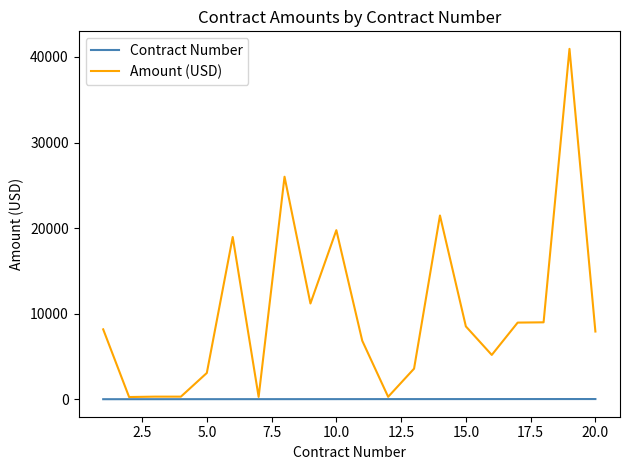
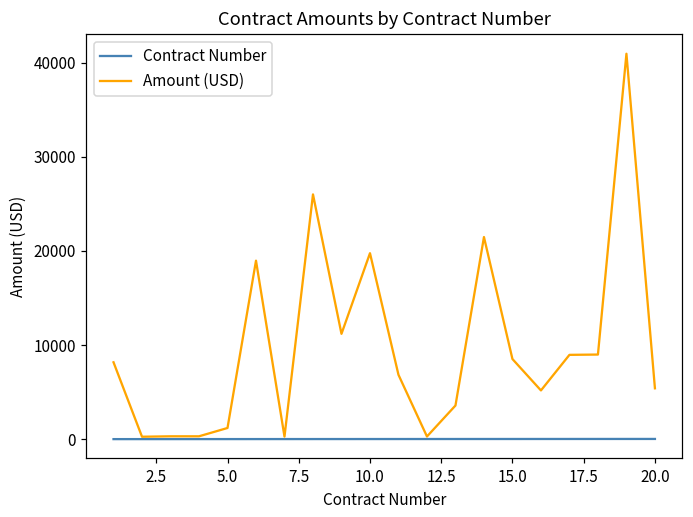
Amount (USD), 5.0: 3000 -> 1000
Amount (USD), 20.0: 8000 -> 5000
